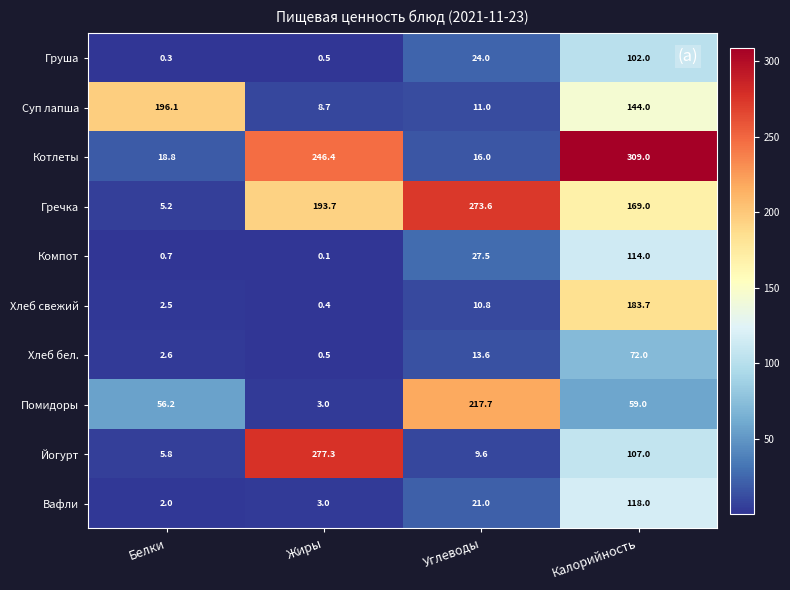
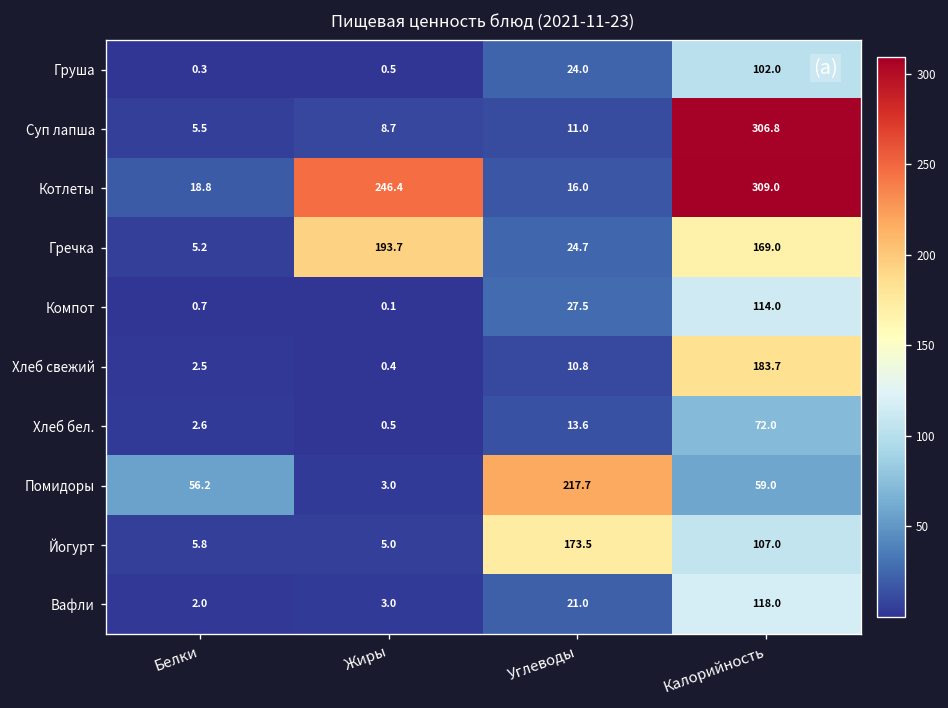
Суп лапша, Белки: 196.1 -> 5.5
Суп лапша, Калорийность: 144.0 -> 306.8
Гречка, Углеводы: 273.6 -> 24.7
Йогурт, Жиры: 277.3 -> 5.0
Йогурт, Углеводы: 9.6 -> 173.5
